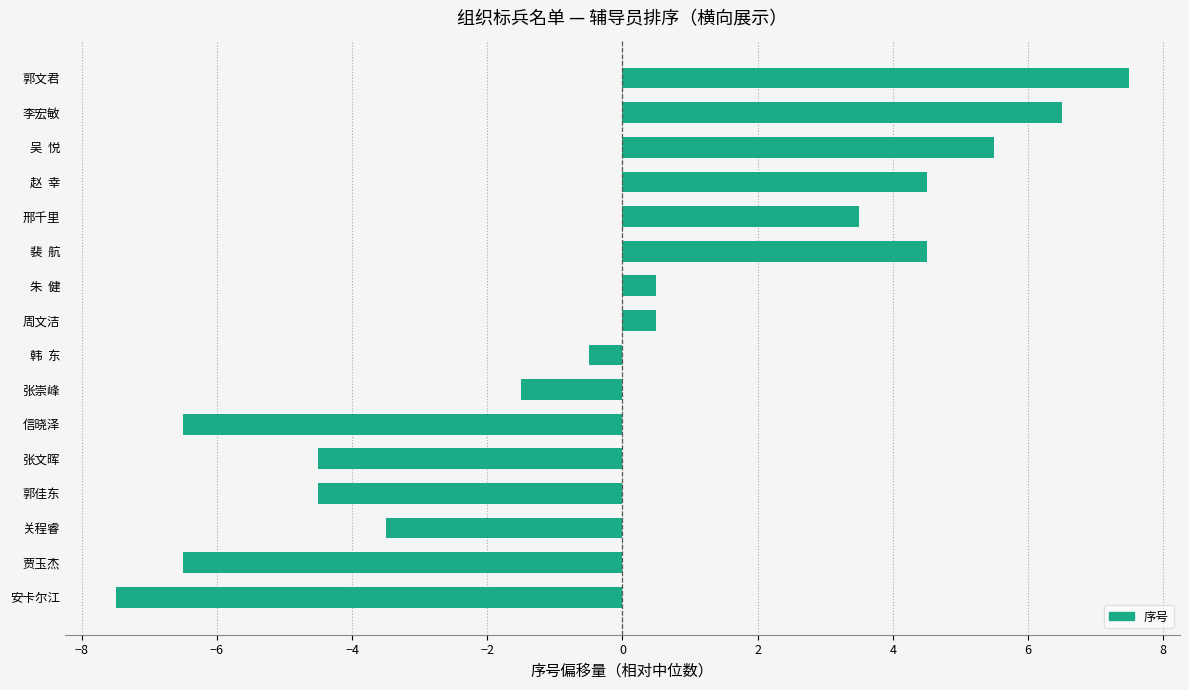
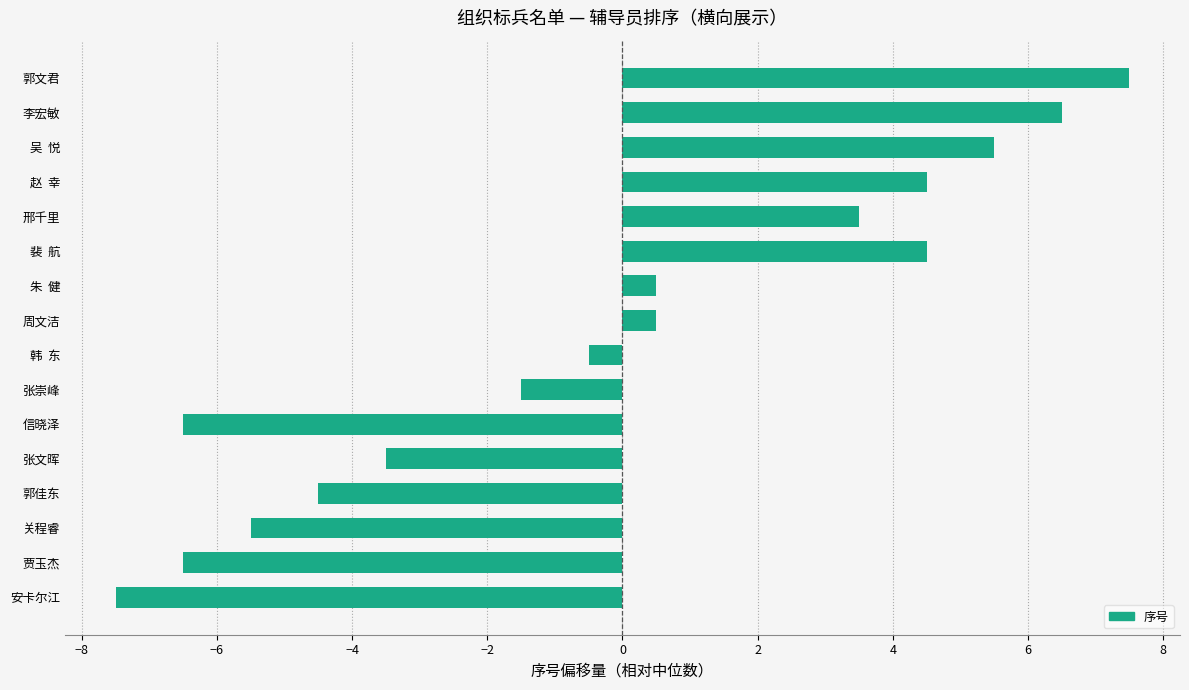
张文晖: -4.5 -> -3.5
关程睿: -3.5 -> -5.5
